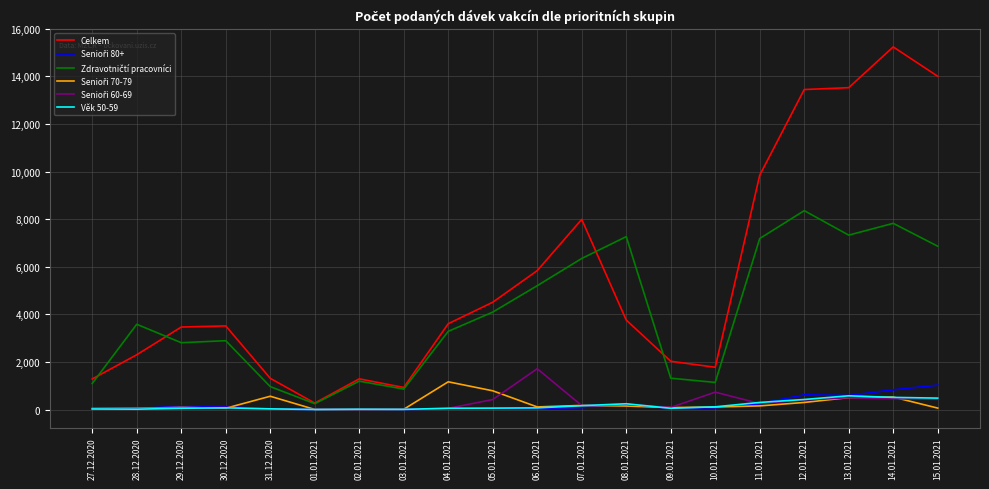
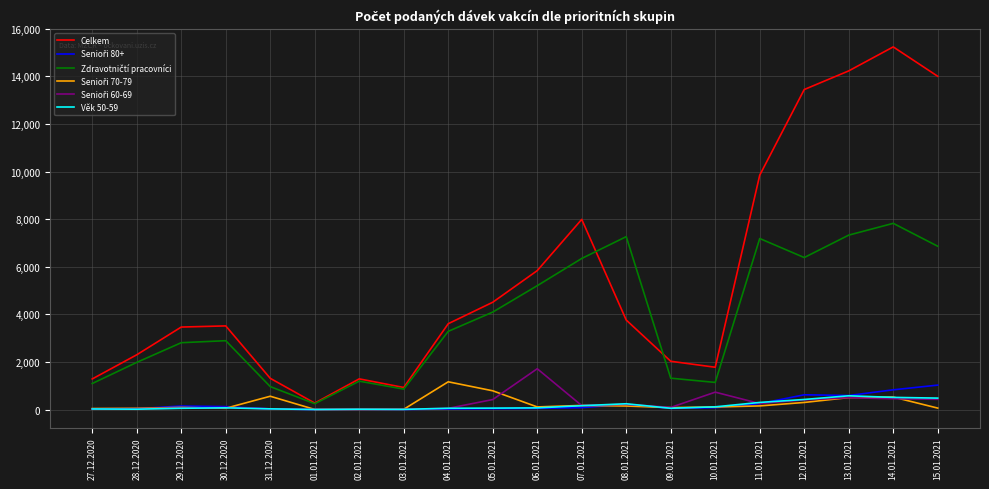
Zdravotničtí pracovníci, 28.12.2020: 3,600 -> 2,000
Zdravotničtí pracovníci, 12.01.2021: 8,400 -> 6,400
Celkem, 13.01.2021: 13,500 -> 14,200
